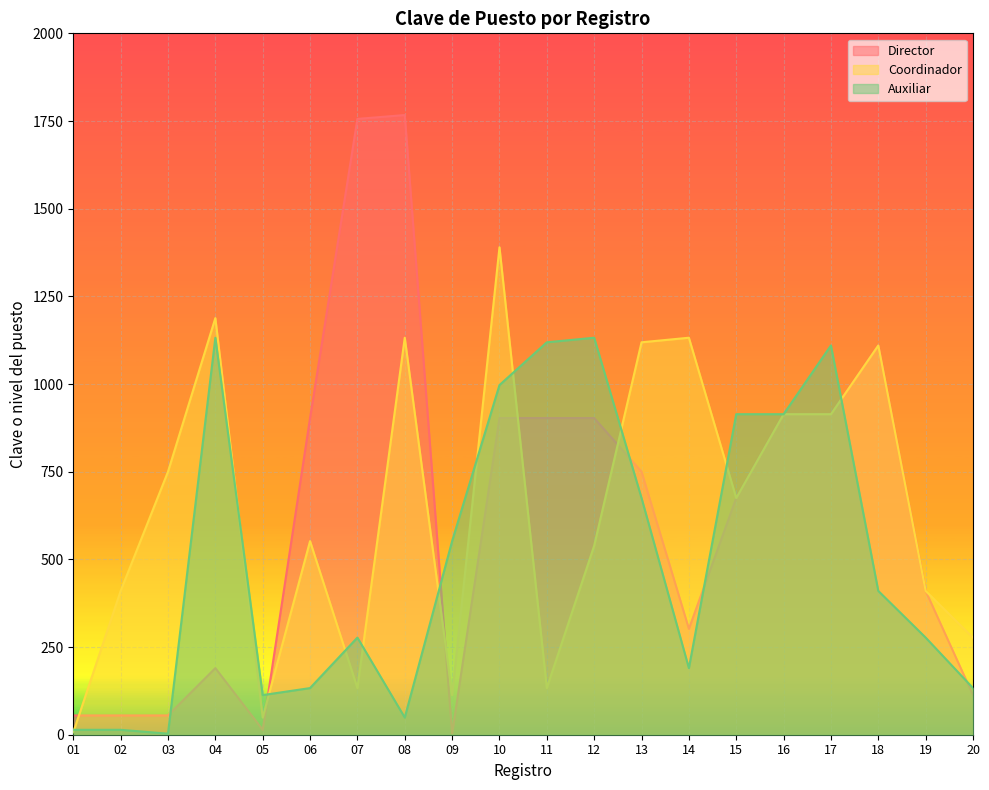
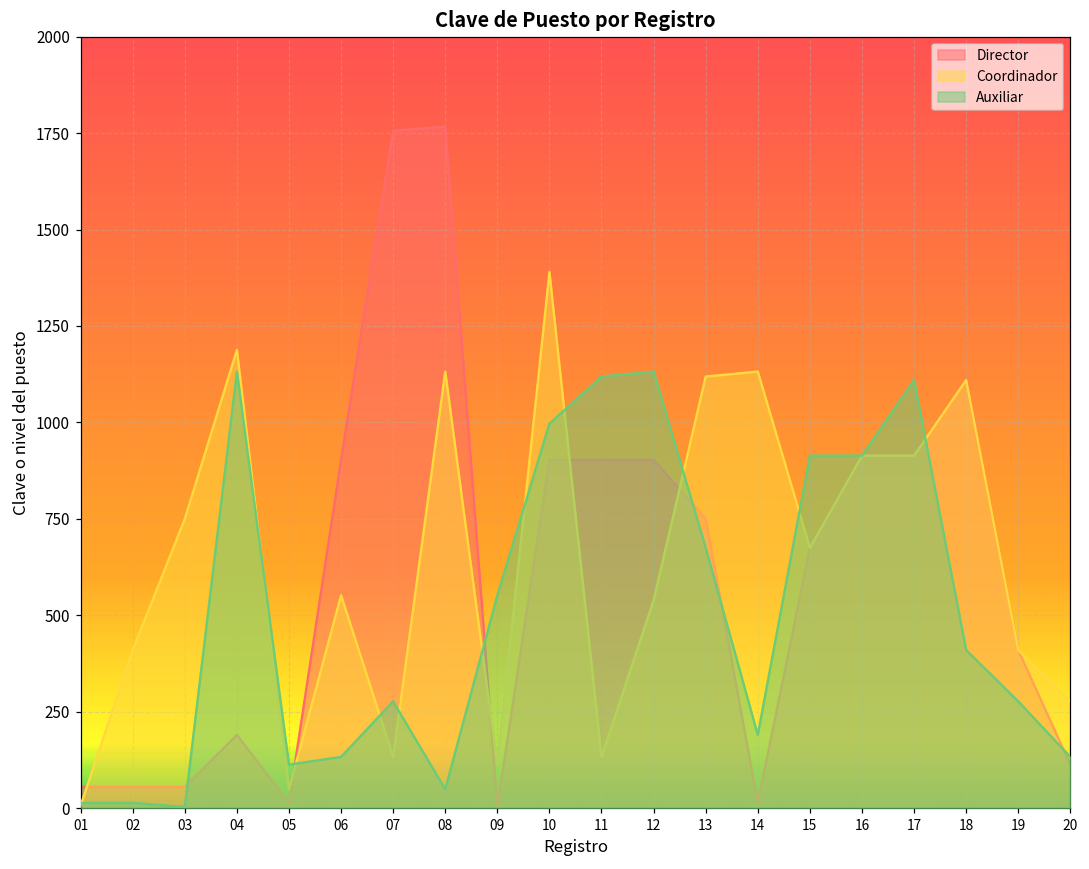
Director, 14: 300 -> 10
